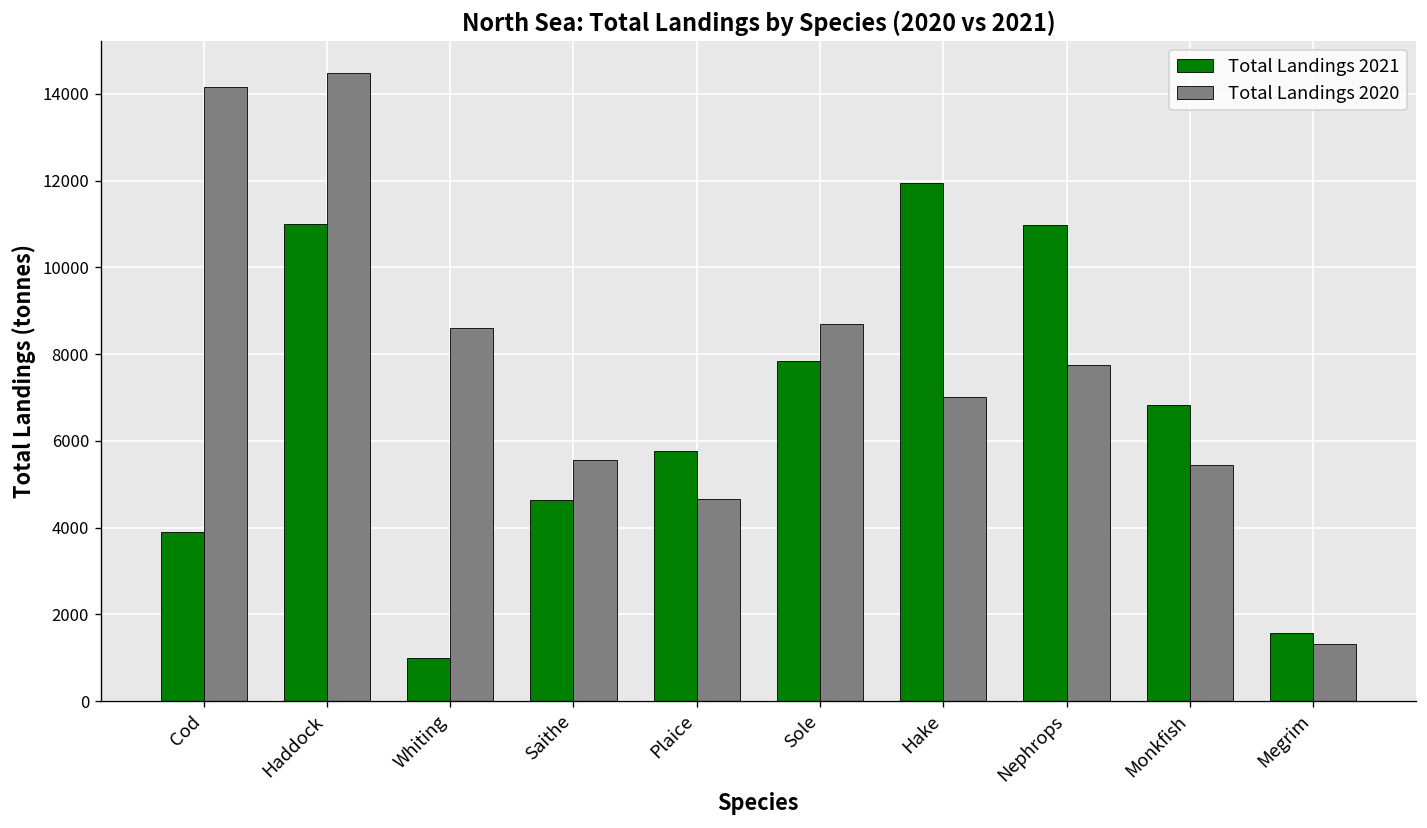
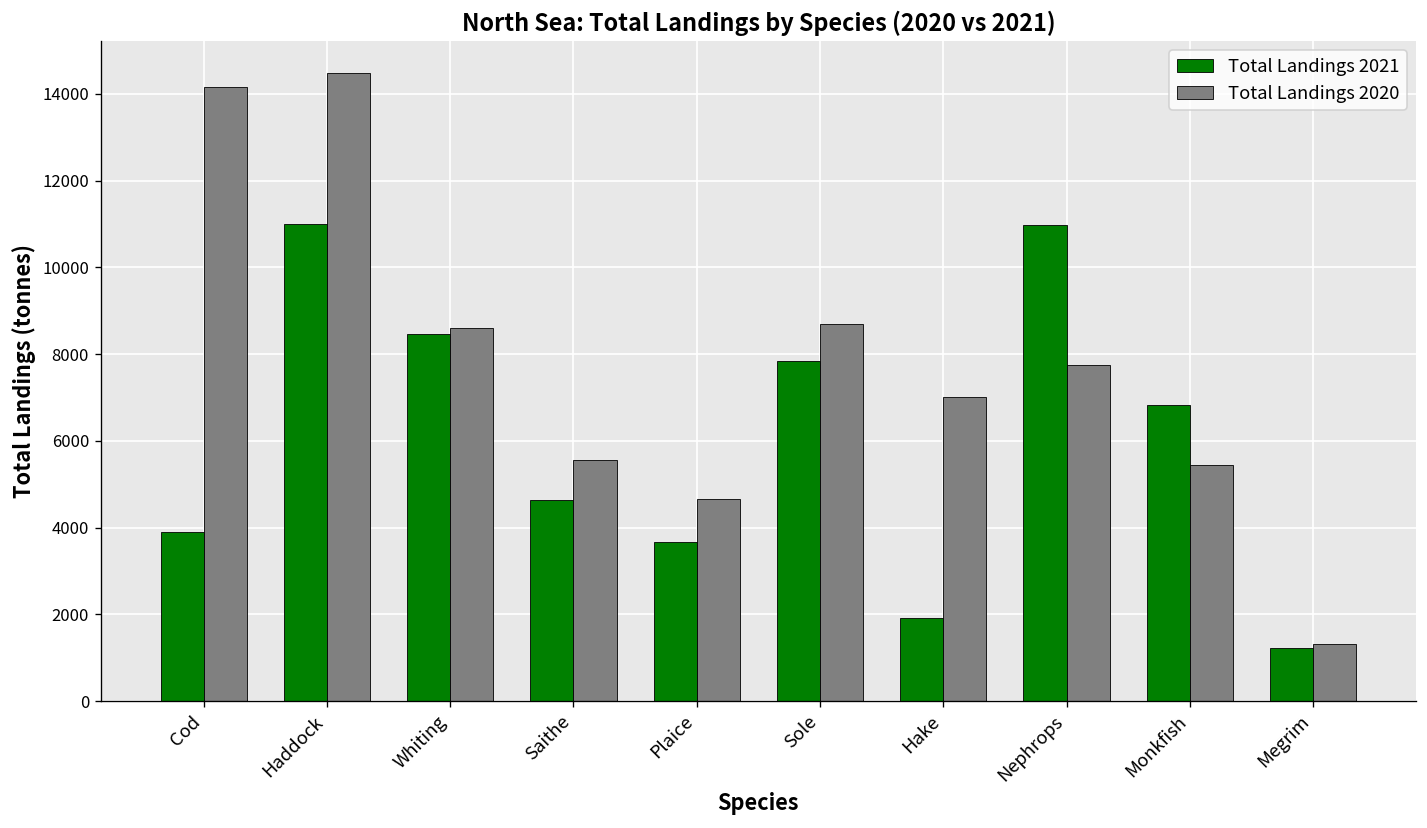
Total Landings 2021, Whiting: 1000 -> 8500
Total Landings 2021, Plaice: 5800 -> 3700
Total Landings 2021, Hake: 11900 -> 1900
Total Landings 2021, Megrim: 1600 -> 1200
